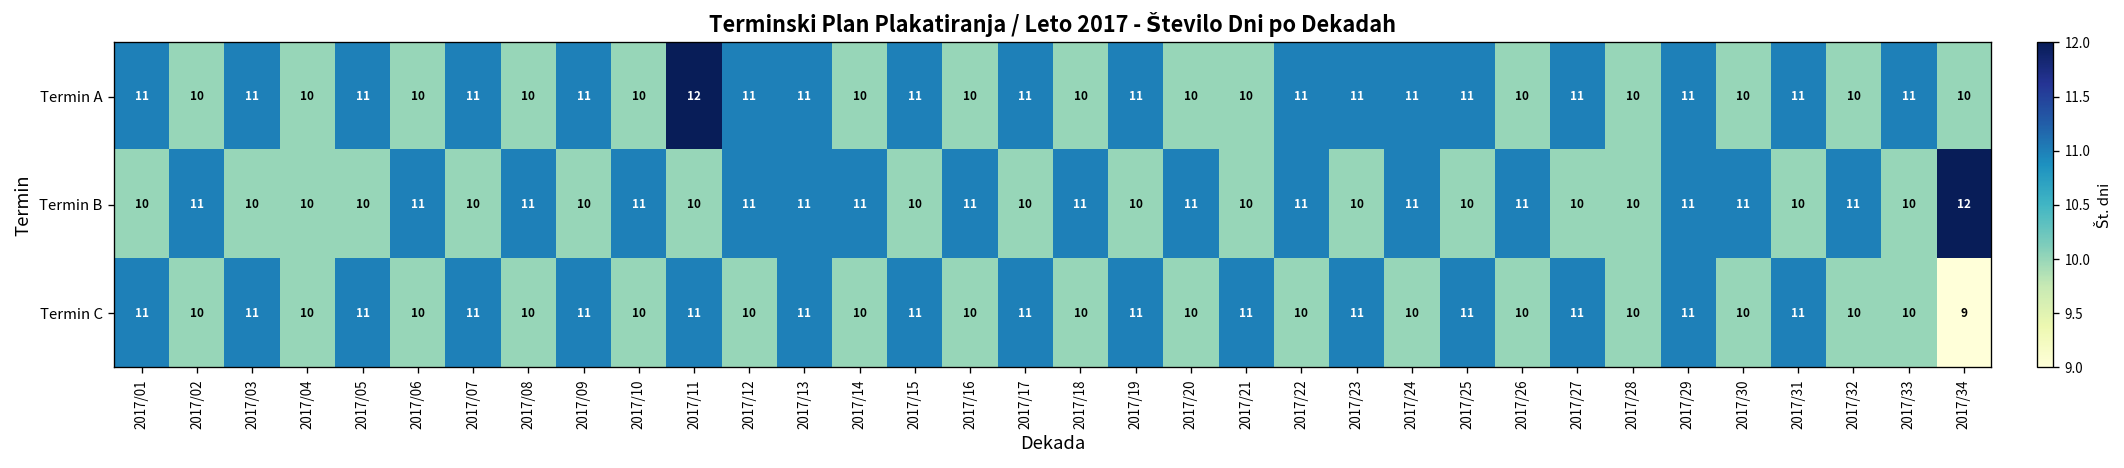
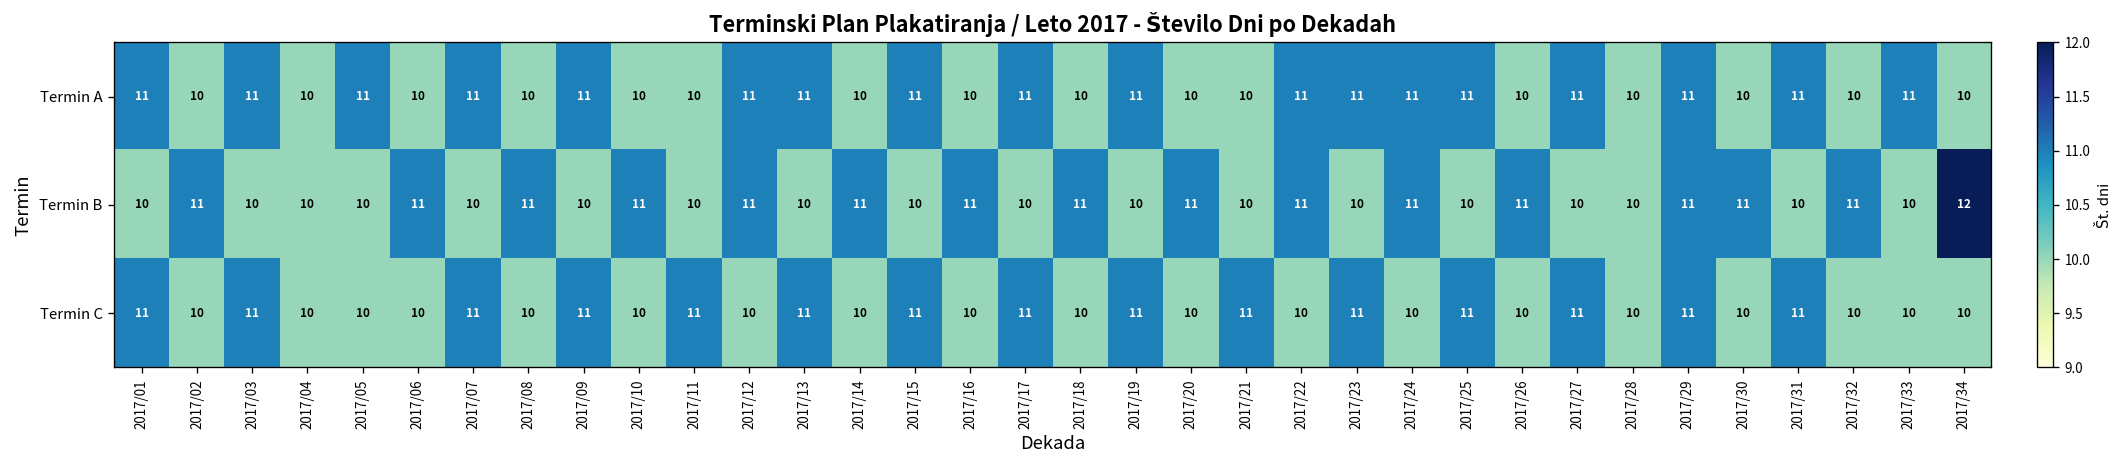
Termin A, 2017/11: 12 -> 10
Termin B, 2017/13: 11 -> 10
Termin C, 2017/05: 11 -> 10
Termin C, 2017/34: 9 -> 10
